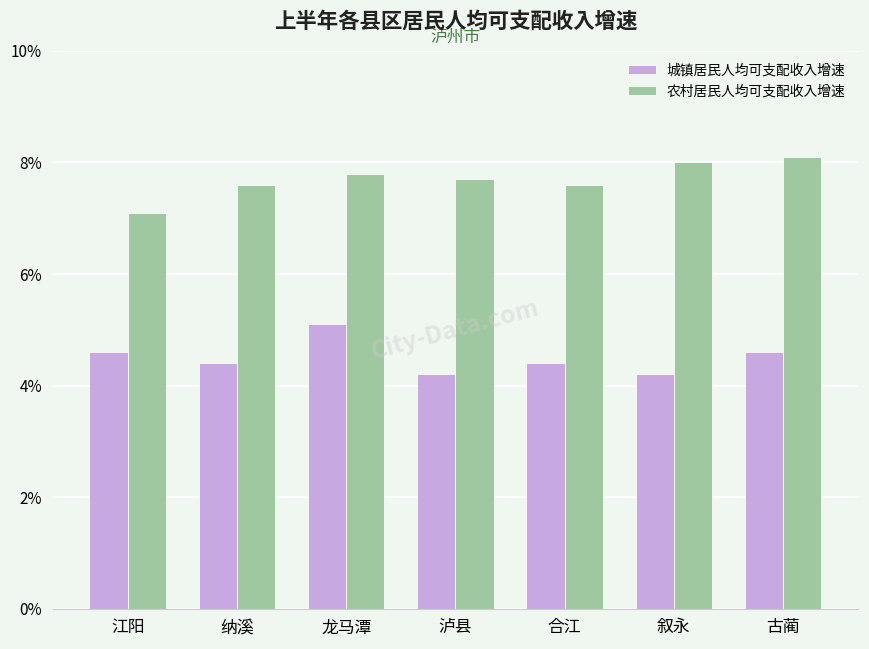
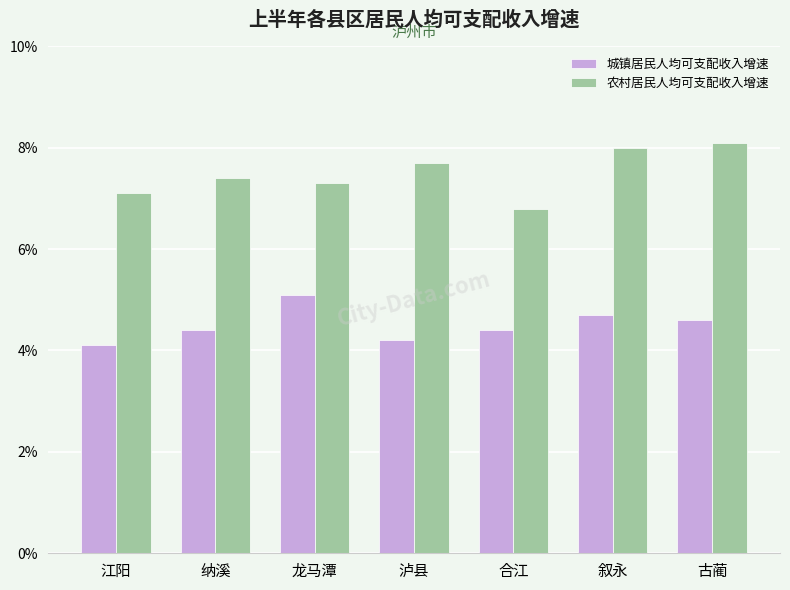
城镇居民人均可支配收入增速, 江阳: 4.6% -> 4.1%
农村居民人均可支配收入增速, 纳溪: 7.6% -> 7.4%
农村居民人均可支配收入增速, 龙马潭: 7.8% -> 7.3%
农村居民人均可支配收入增速, 合江: 7.6% -> 6.8%
城镇居民人均可支配收入增速, 叙永: 4.2% -> 4.7%
